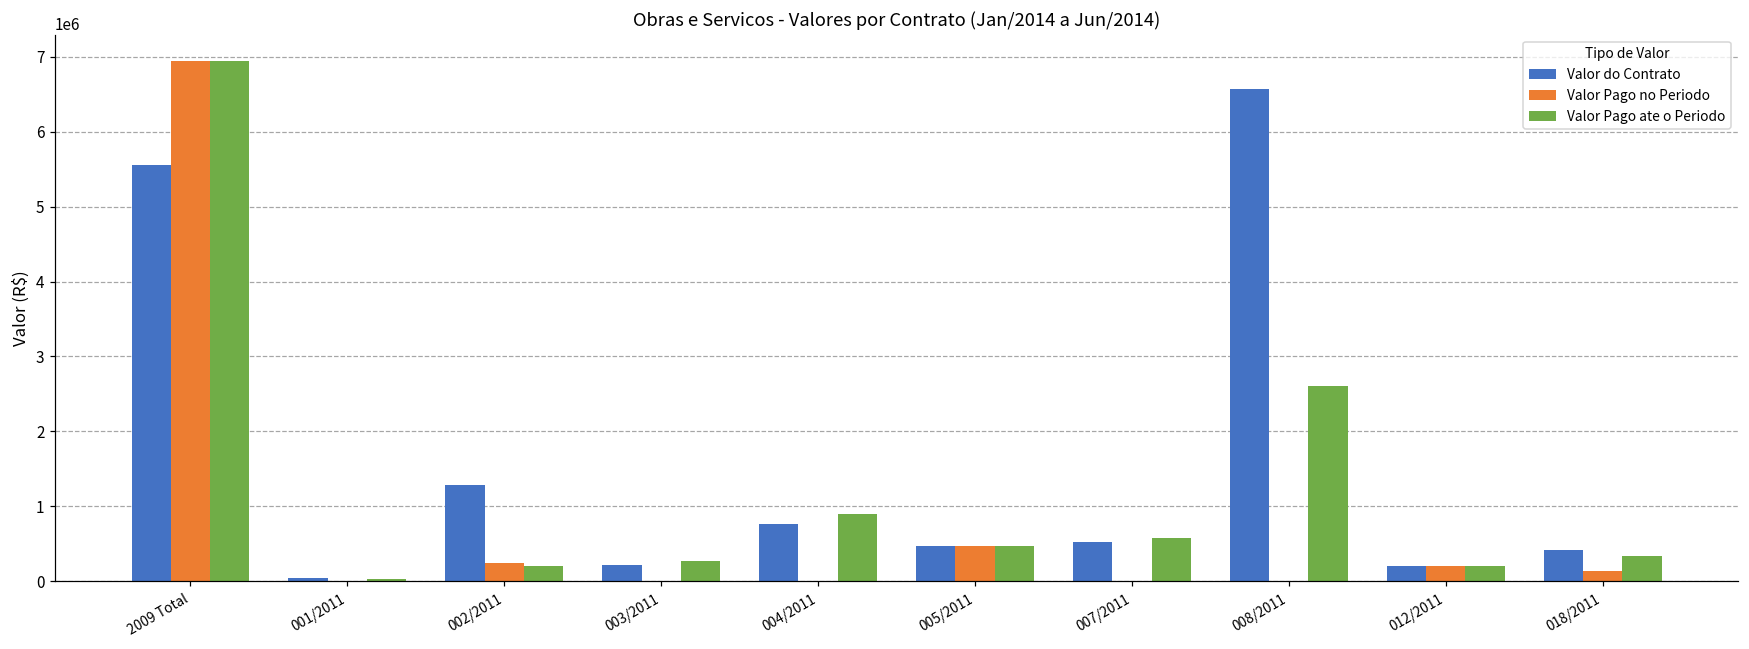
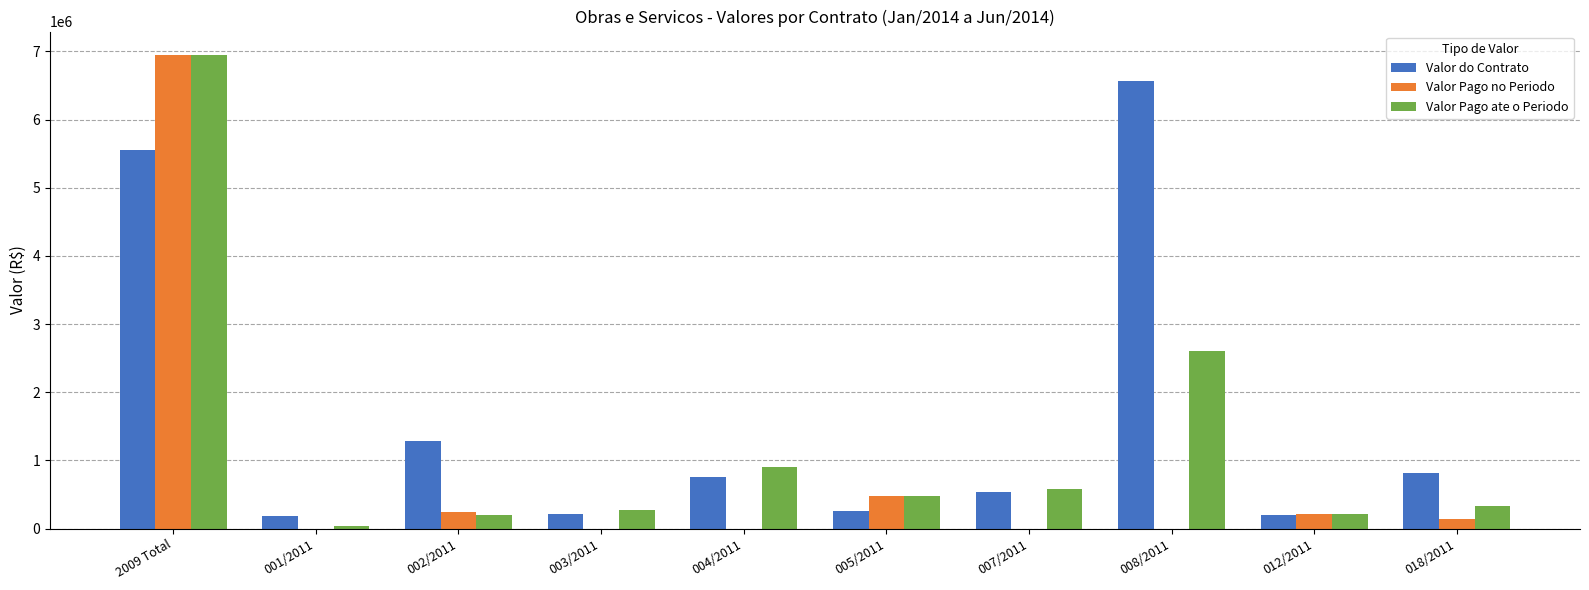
Valor do Contrato, 001/2011: 0 -> 200000
Valor do Contrato, 005/2011: 500000 -> 300000
Valor do Contrato, 018/2011: 400000 -> 800000
